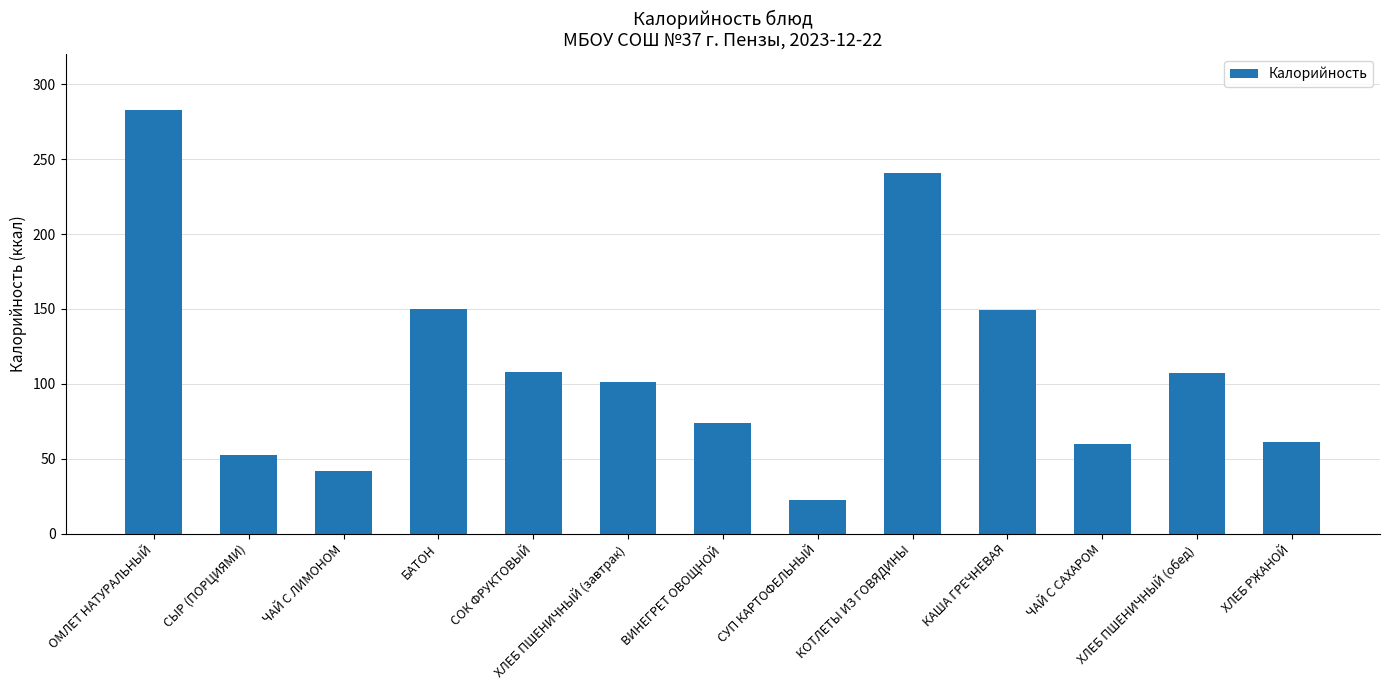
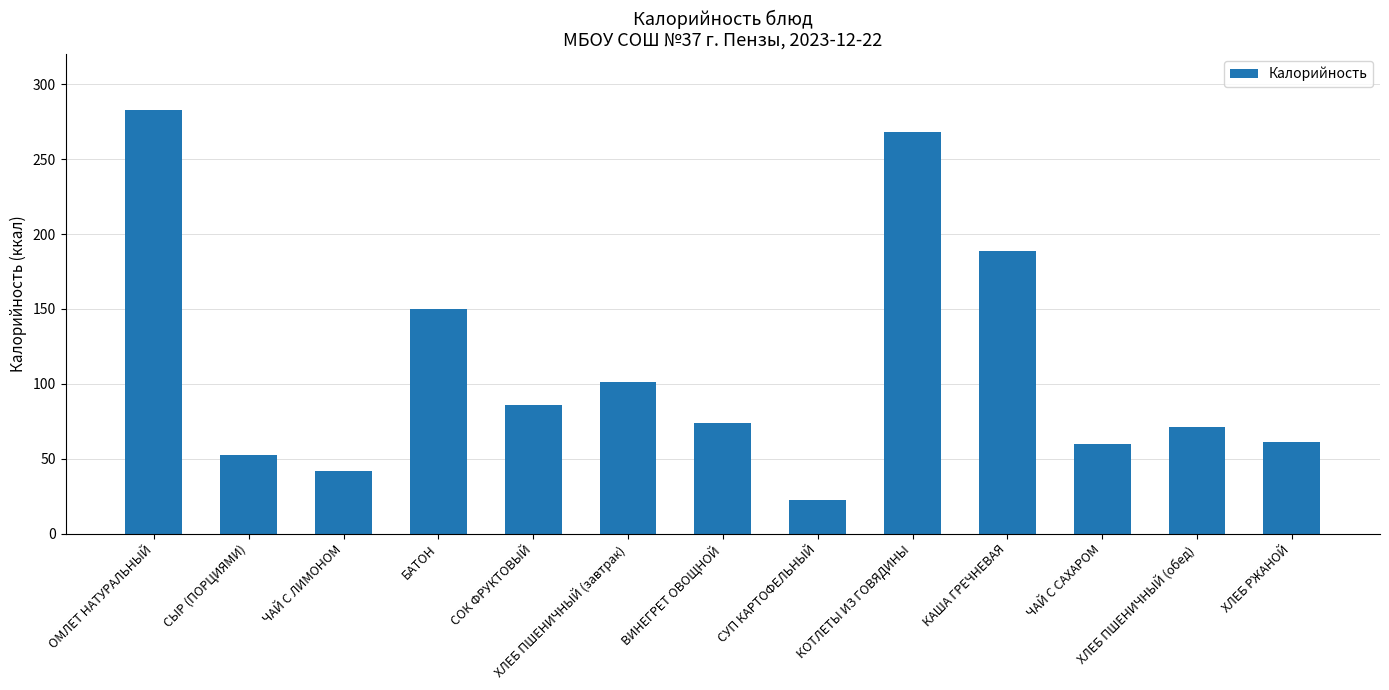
СОК ФРУКТОВЫЙ: 108 -> 86
КОТЛЕТЫ ИЗ ГОВЯДИНЫ: 241 -> 268
КАША ГРЕЧНЕВАЯ: 149 -> 189
ХЛЕБ ПШЕНИЧНЫЙ (обед): 107 -> 71
